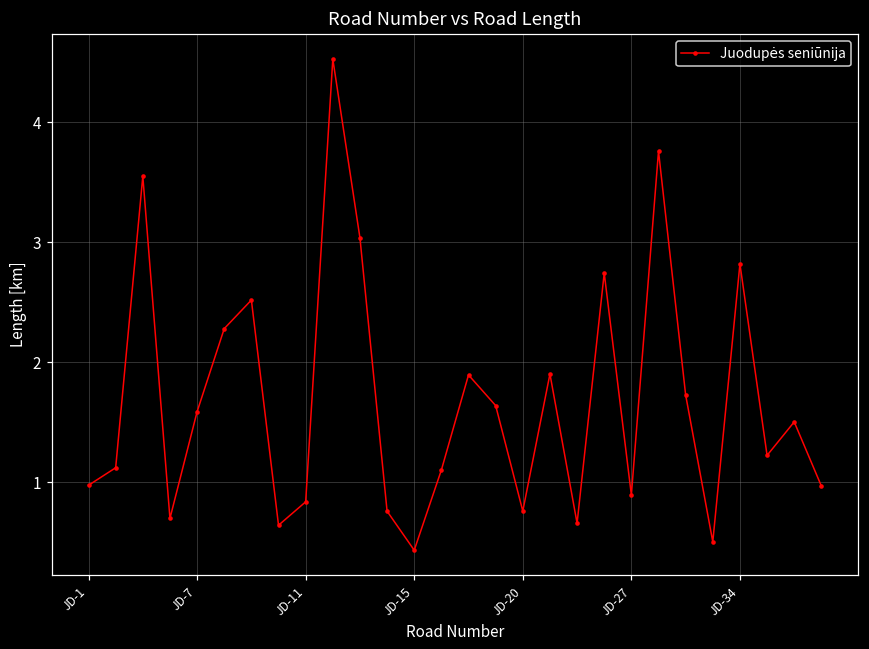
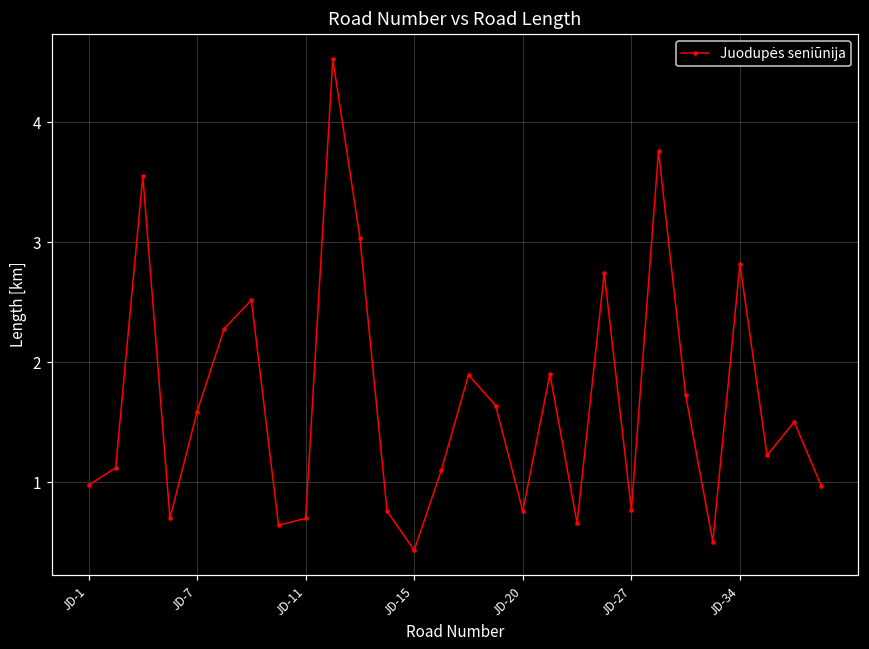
JD-11: 0.84 -> 0.70
JD-27: 0.90 -> 0.77
